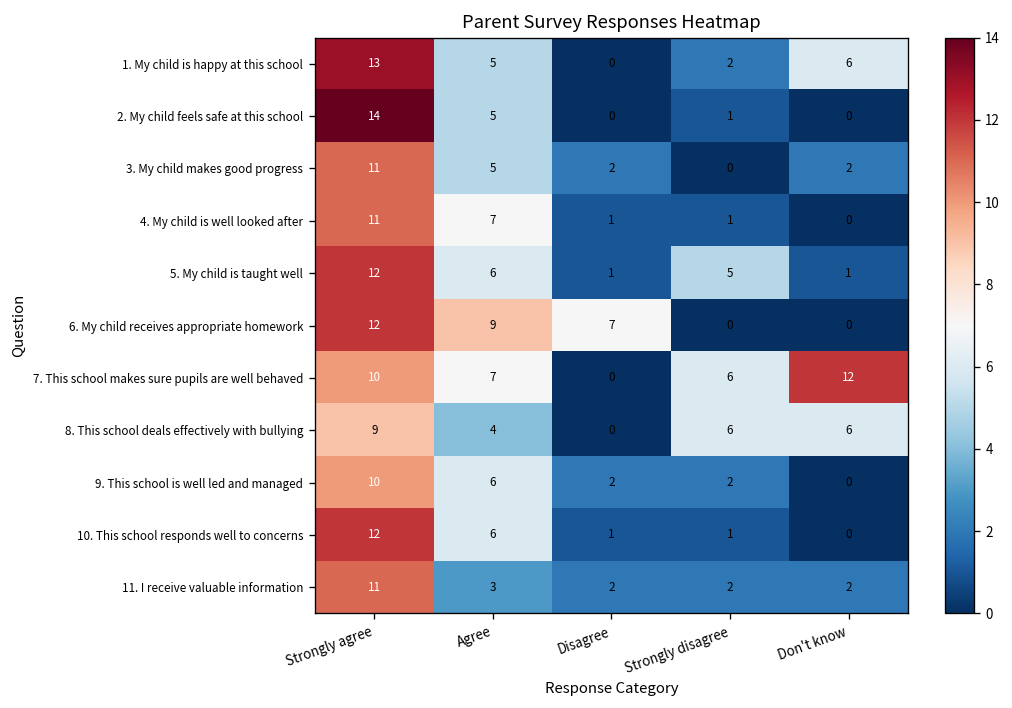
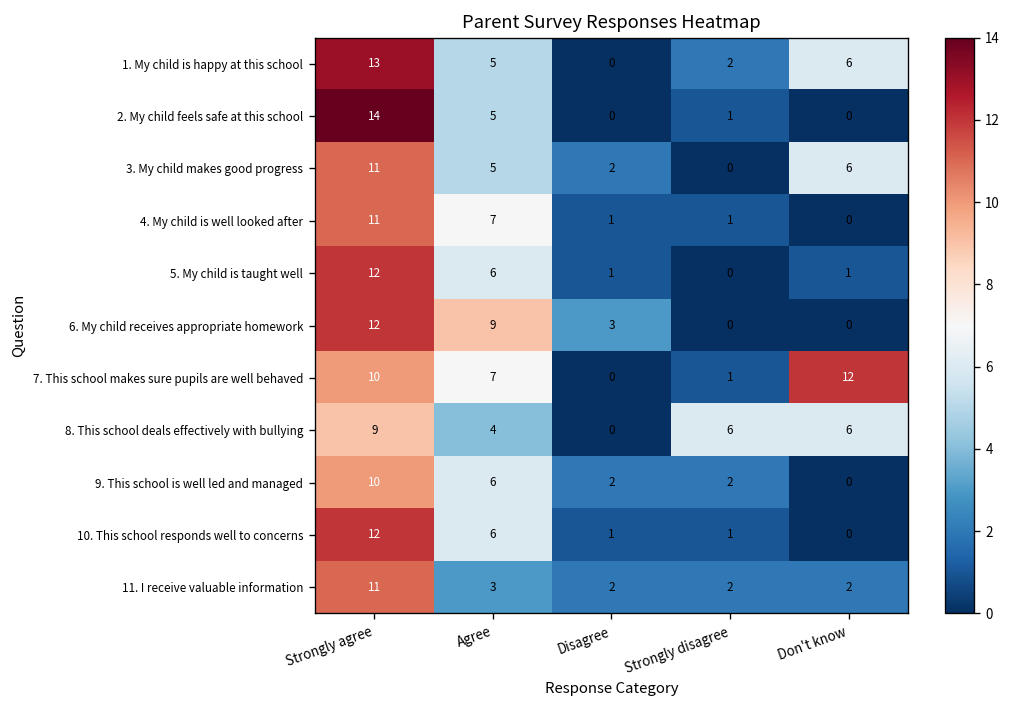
3. My child makes good progress, Don't know: 2 -> 6
5. My child is taught well, Strongly disagree: 5 -> 0
6. My child receives appropriate homework, Disagree: 7 -> 3
7. This school makes sure pupils are well behaved, Strongly disagree: 6 -> 1
